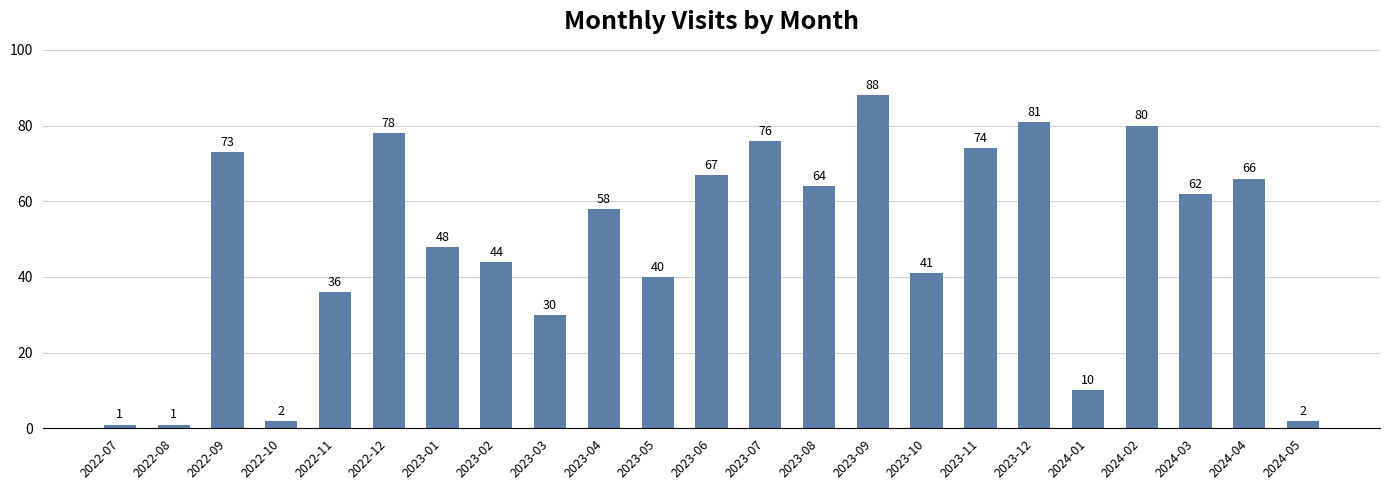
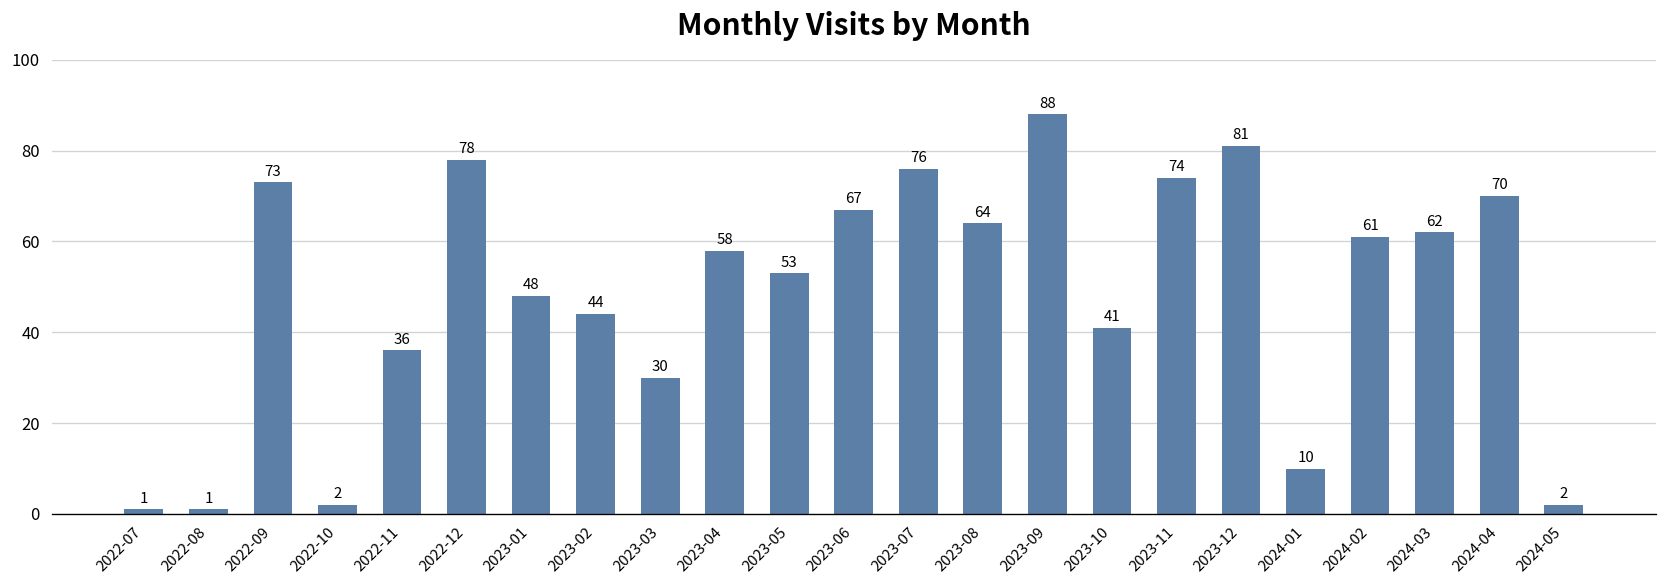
2023-05: 40 -> 53
2024-02: 80 -> 61
2024-04: 66 -> 70
